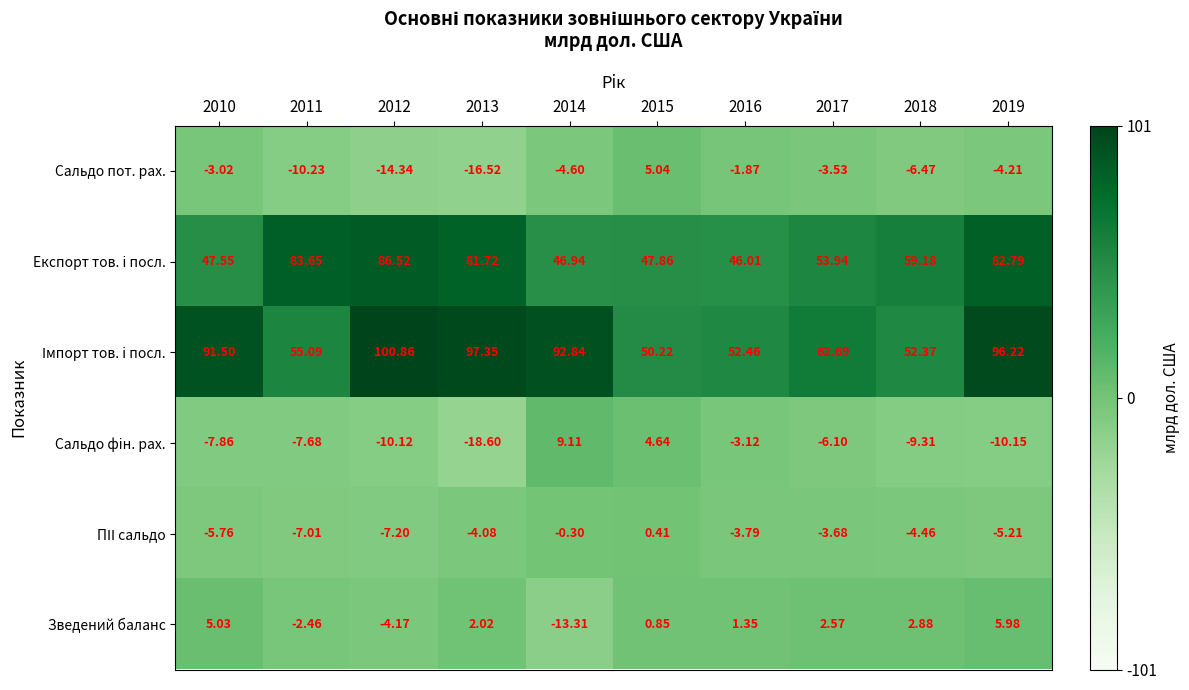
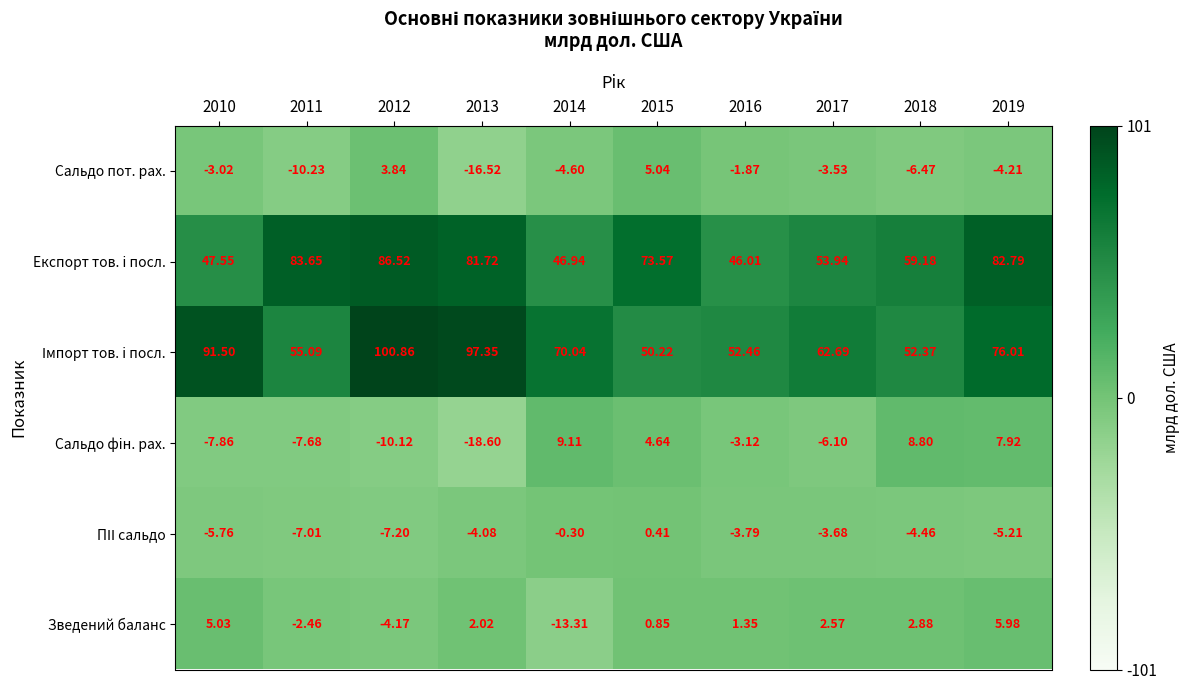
Сальдо пот. рах., 2012: -14.34 -> 3.84
Експорт тов. і посл., 2015: 47.86 -> 73.57
Імпорт тов. і посл., 2014: 92.84 -> 70.04
Імпорт тов. і посл., 2019: 96.22 -> 76.01
Сальдо фін. рах., 2018: -9.31 -> 8.80
Сальдо фін. рах., 2019: -10.15 -> 7.92
